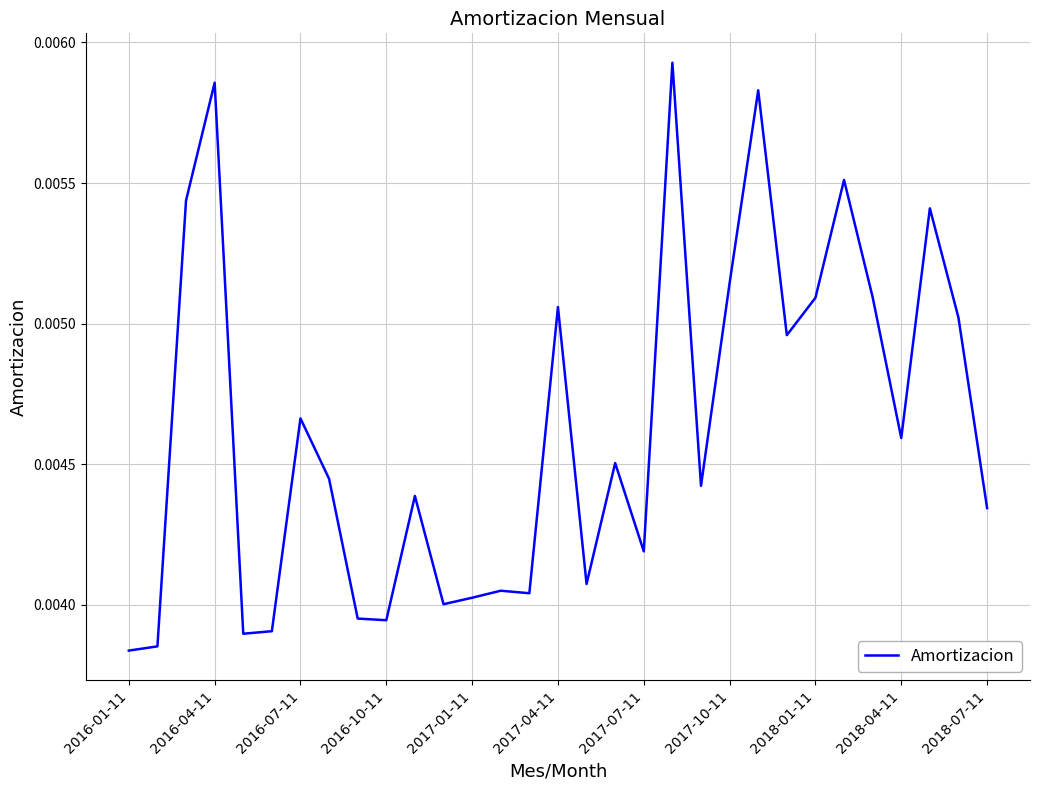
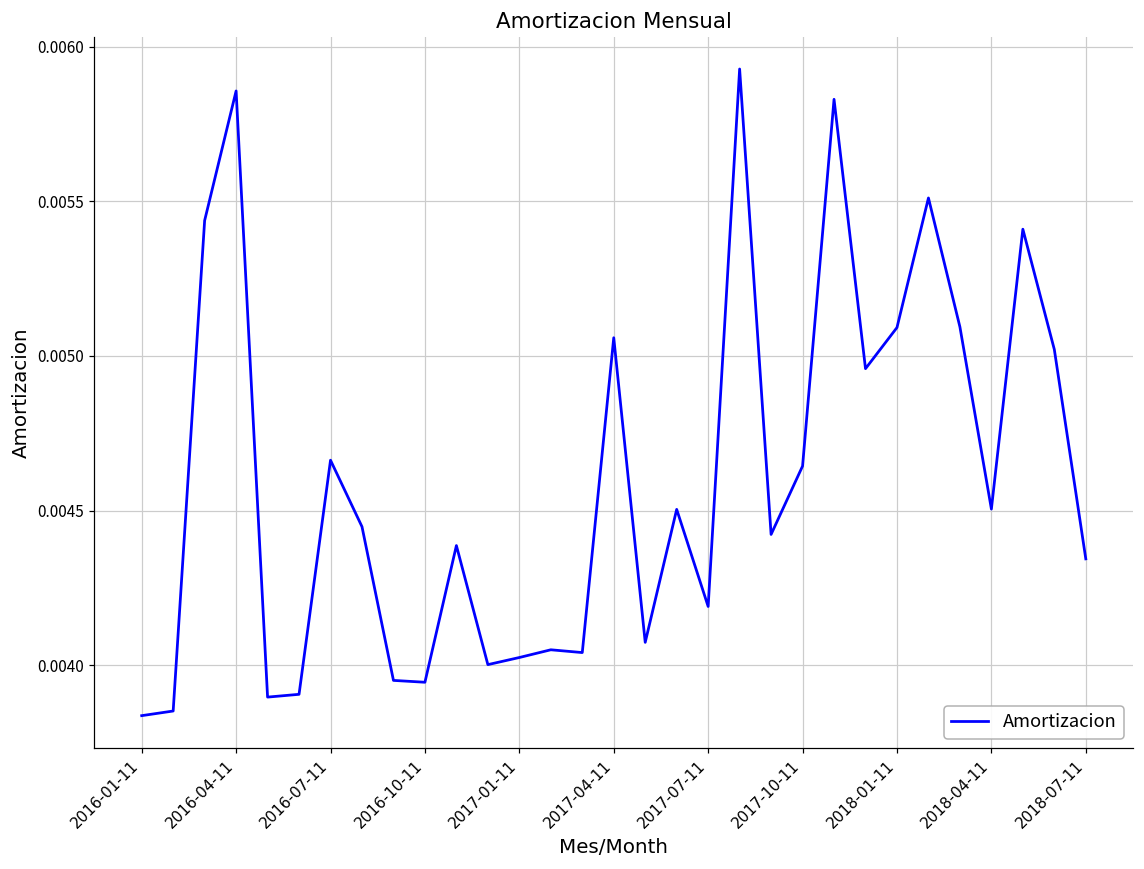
2017-10-11: 0.00514 -> 0.00464
2018-04-11: 0.00459 -> 0.00451
